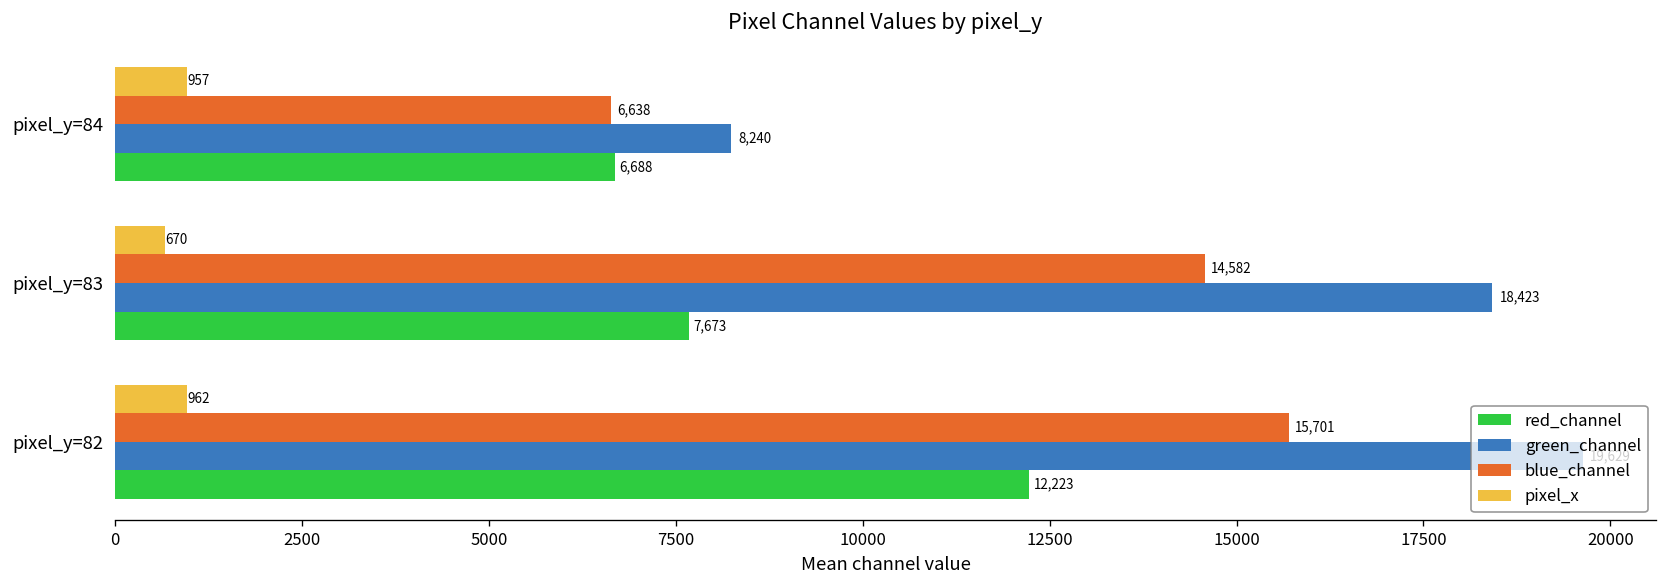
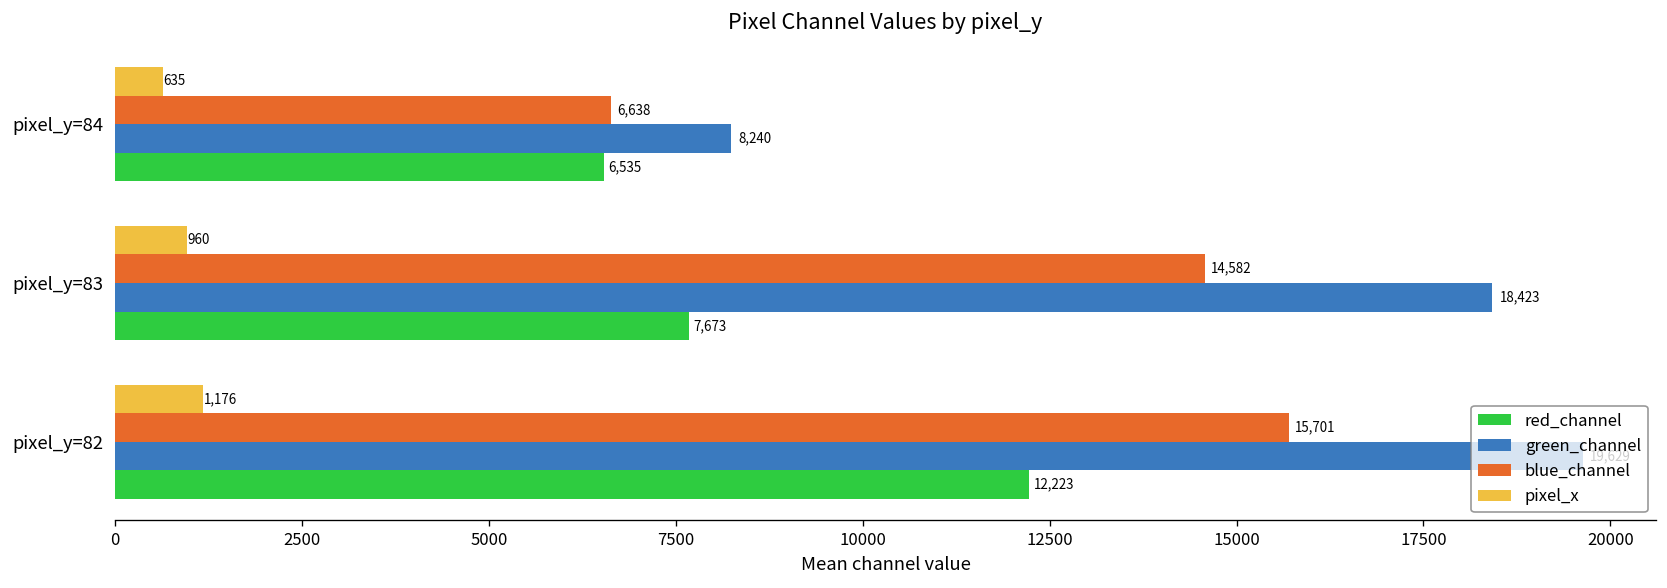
pixel_x, pixel_y=84: 957 -> 635
red_channel, pixel_y=84: 6,688 -> 6,535
pixel_x, pixel_y=83: 670 -> 960
pixel_x, pixel_y=82: 962 -> 1,176
